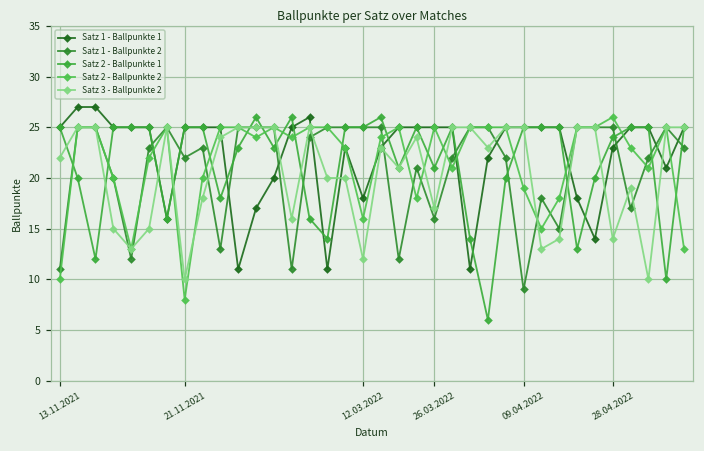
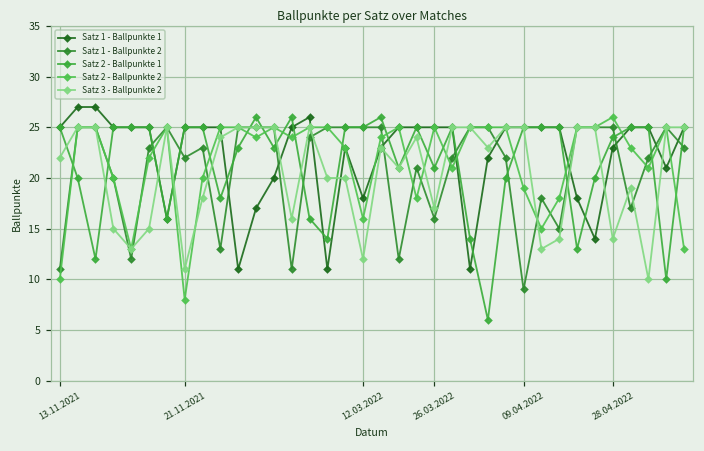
Satz 3 - Ballpunkte 2, 21.11.2021: 10 -> 11
